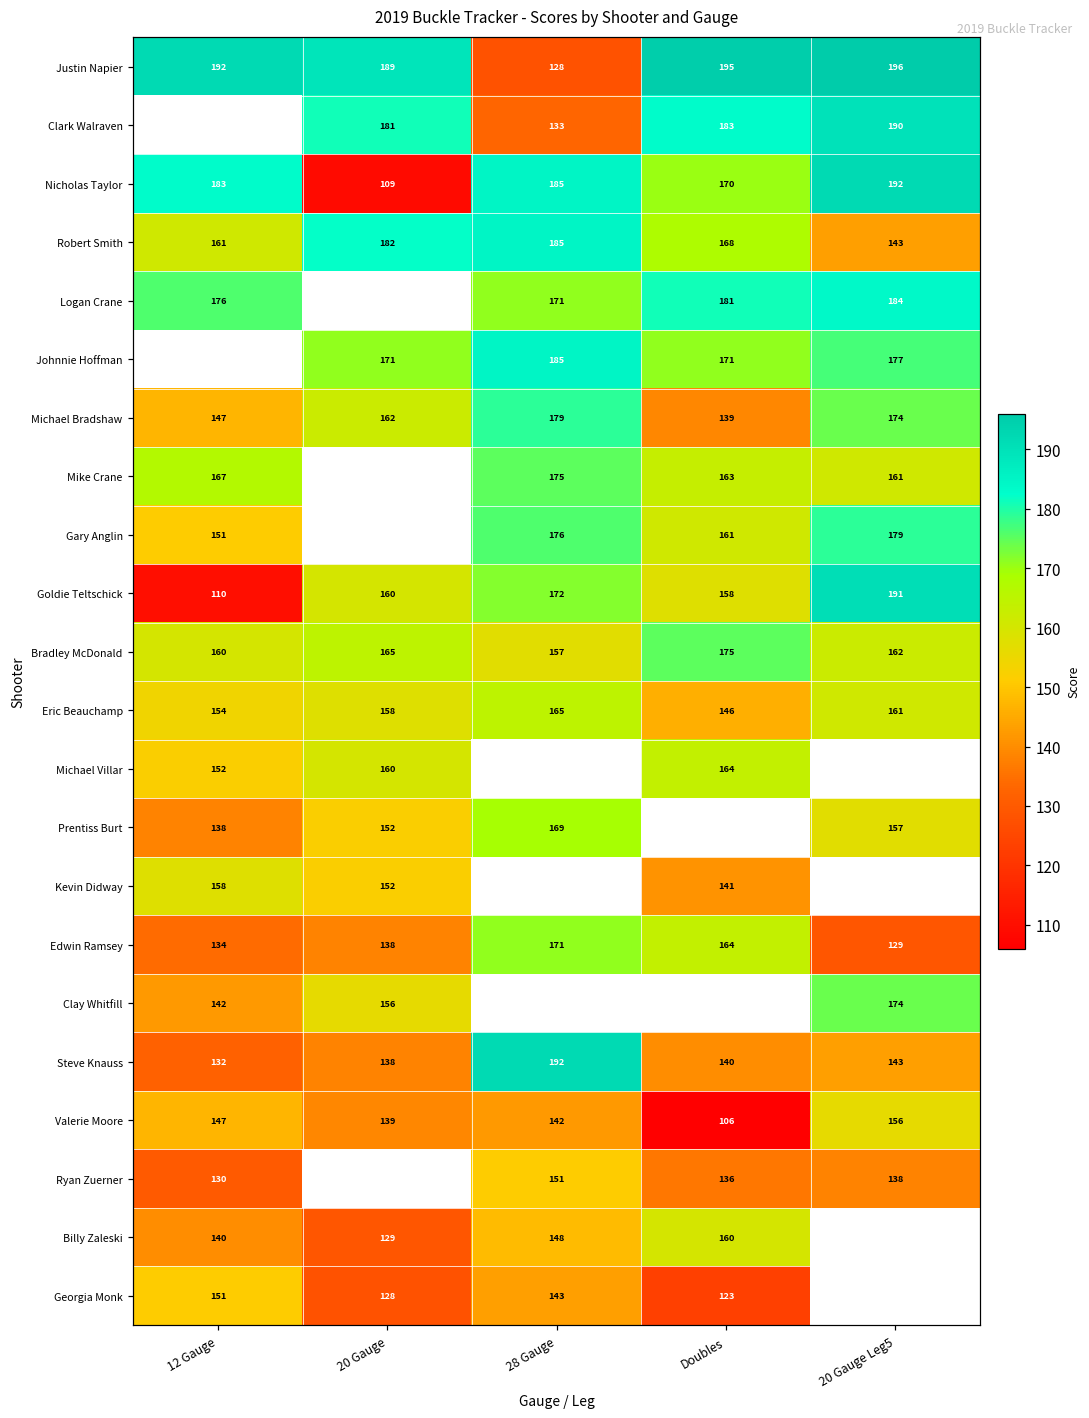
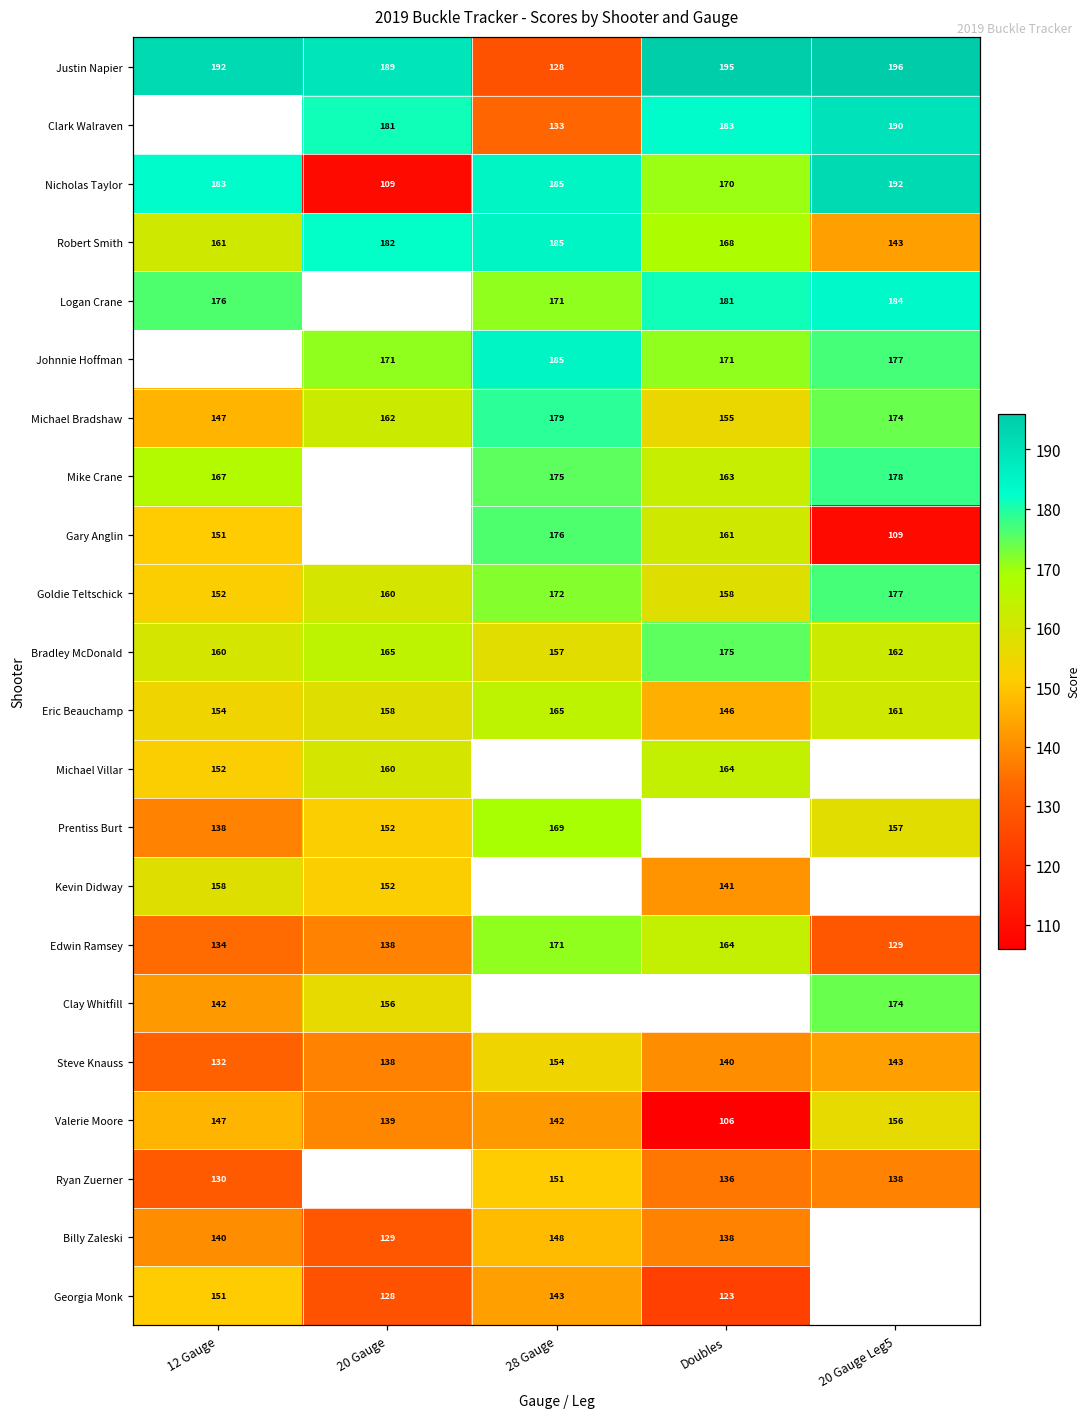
Michael Bradshaw, Doubles: 139 -> 155
Mike Crane, 20 Gauge Leg5: 161 -> 178
Gary Anglin, 20 Gauge Leg5: 179 -> 109
Goldie Teltschick, 12 Gauge: 110 -> 152
Goldie Teltschick, 20 Gauge Leg5: 191 -> 177
Steve Knauss, 28 Gauge: 192 -> 154
Billy Zaleski, Doubles: 160 -> 138
